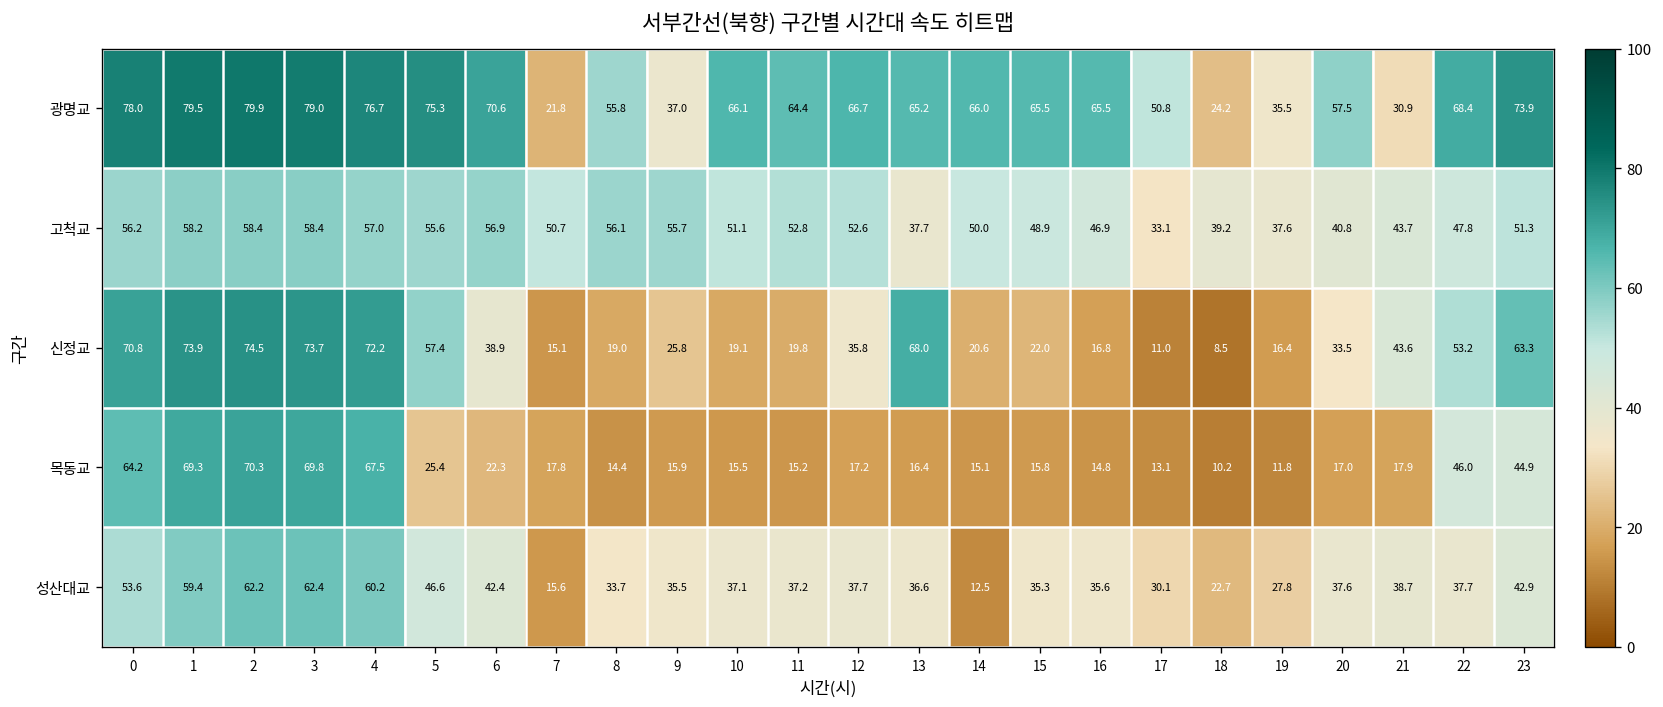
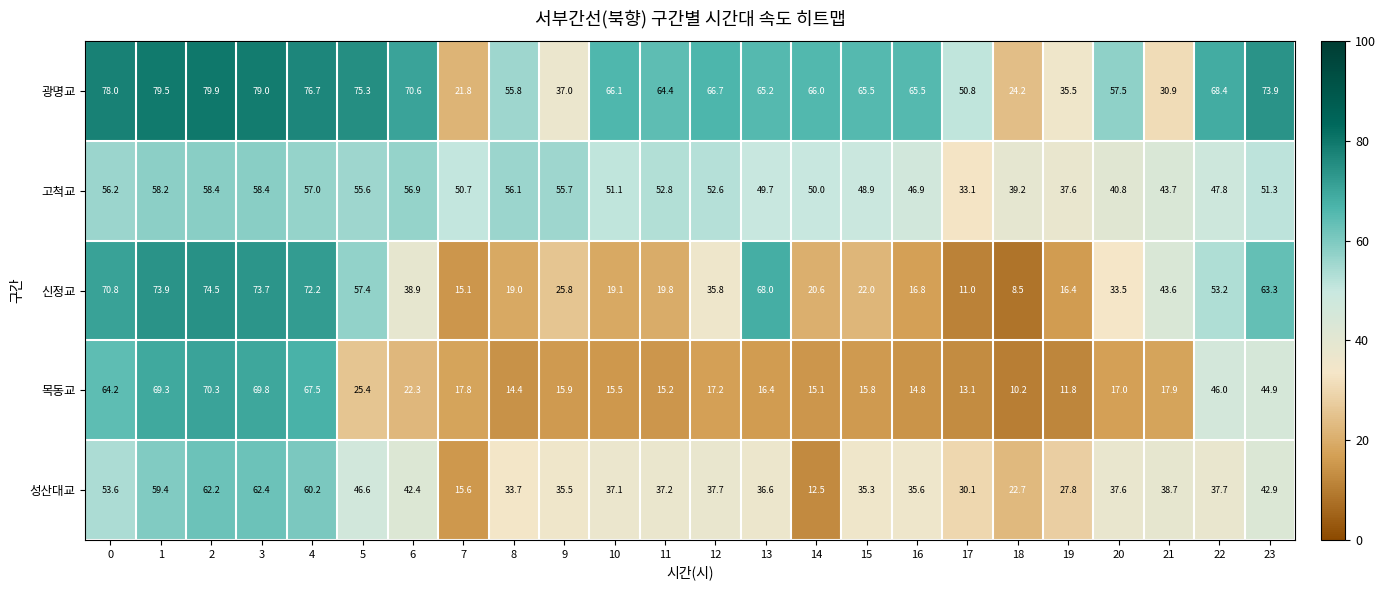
고척교, 13: 37.7 -> 49.7
